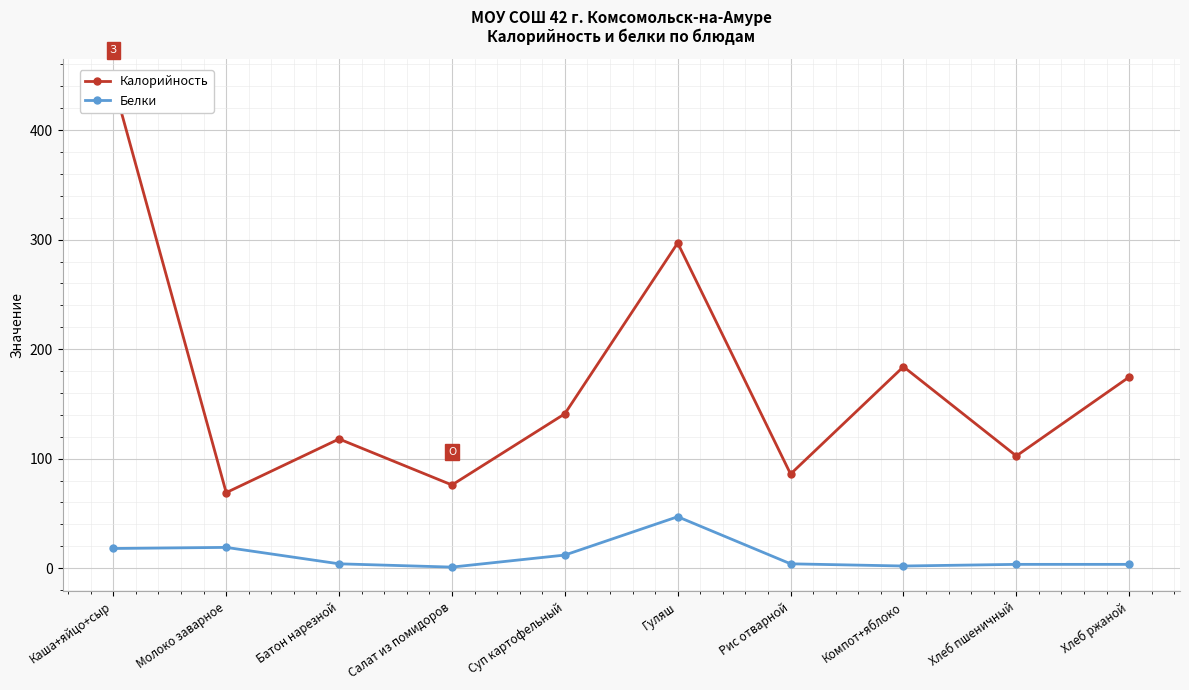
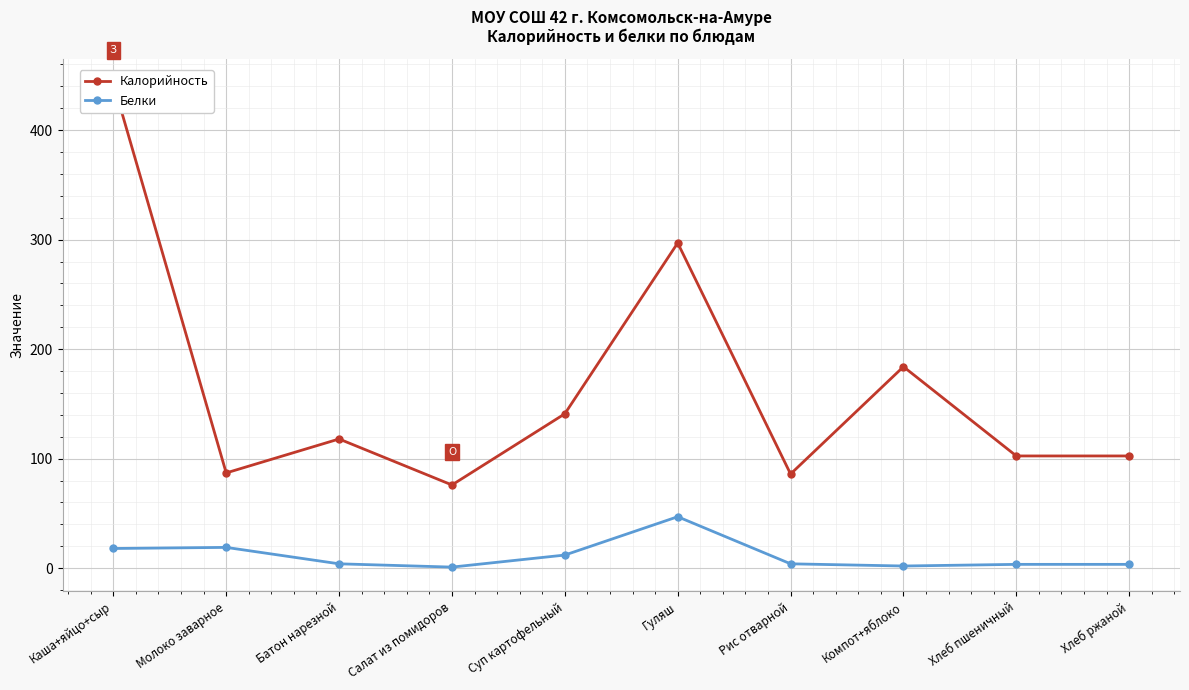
Калорийность, Молоко заварное: 69 -> 87
Калорийность, Хлеб ржаной: 175 -> 103
